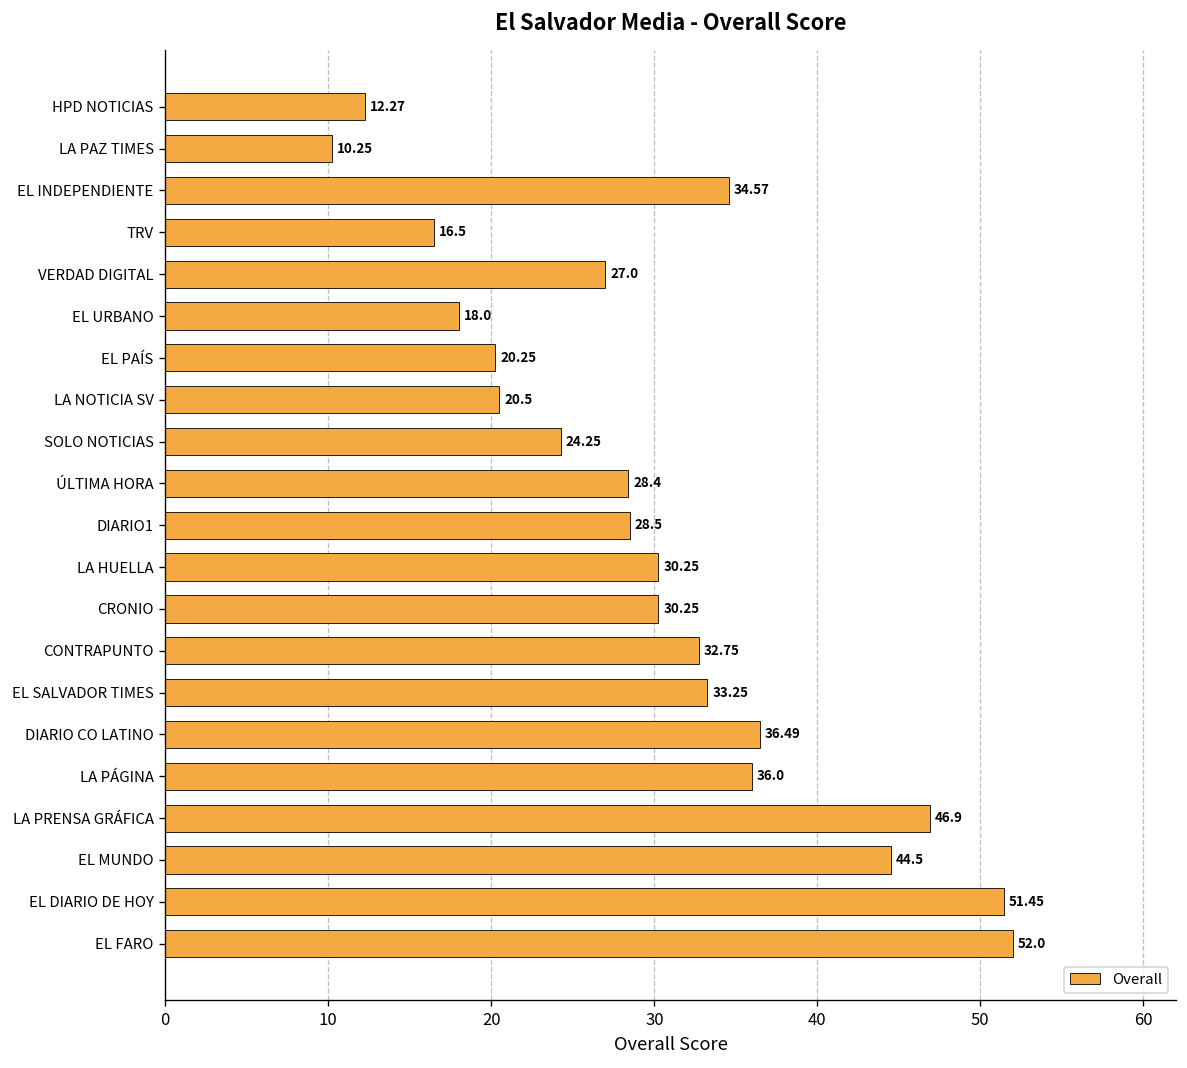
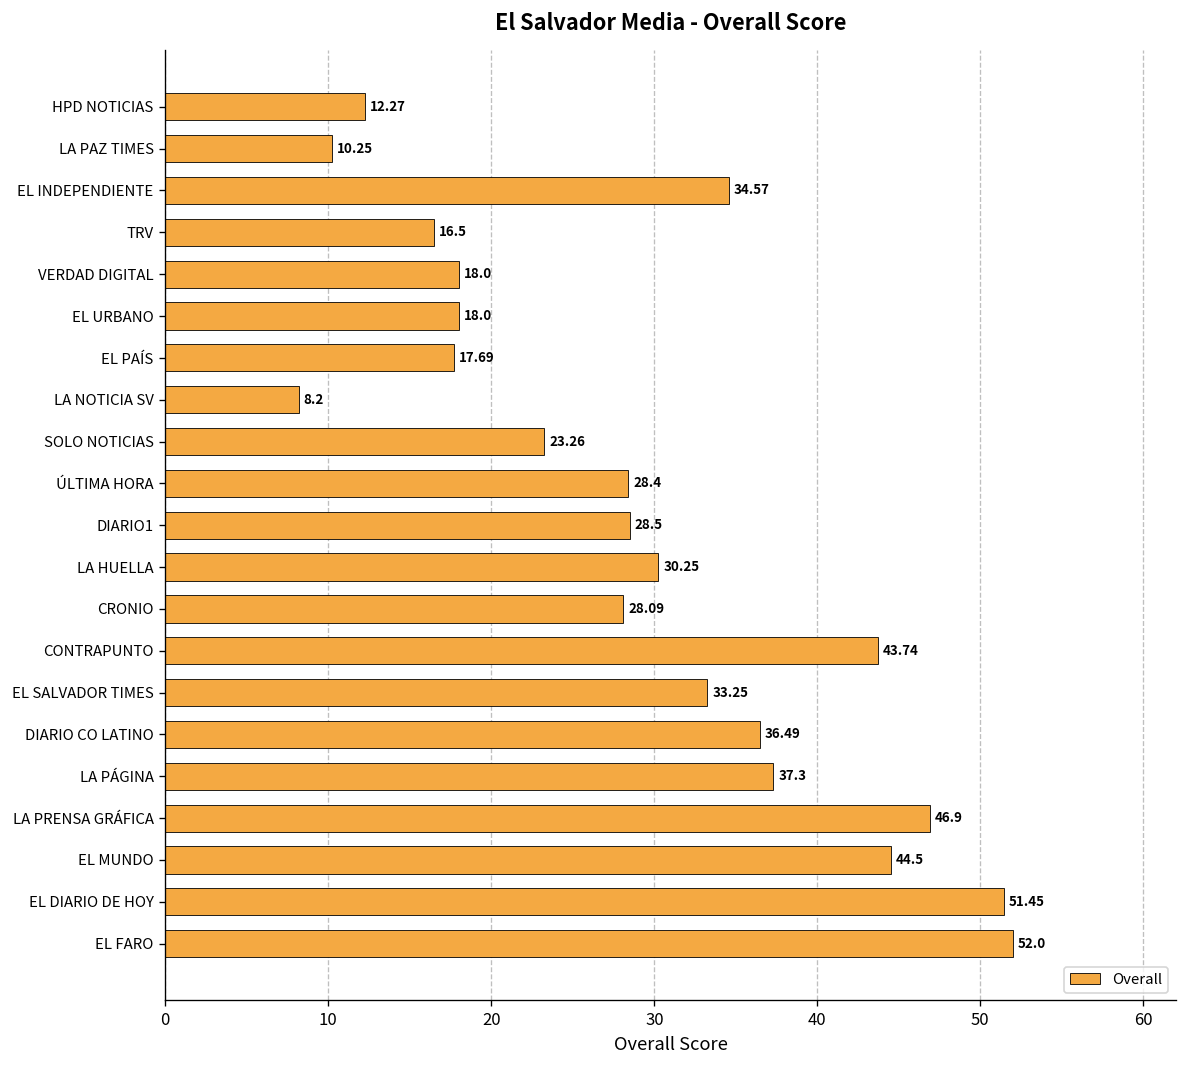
VERDAD DIGITAL: 27.0 -> 18.0
EL PAÍS: 20.25 -> 17.69
LA NOTICIA SV: 20.5 -> 8.2
SOLO NOTICIAS: 24.25 -> 23.26
CRONIO: 30.25 -> 28.09
CONTRAPUNTO: 32.75 -> 43.74
LA PÁGINA: 36.0 -> 37.3
